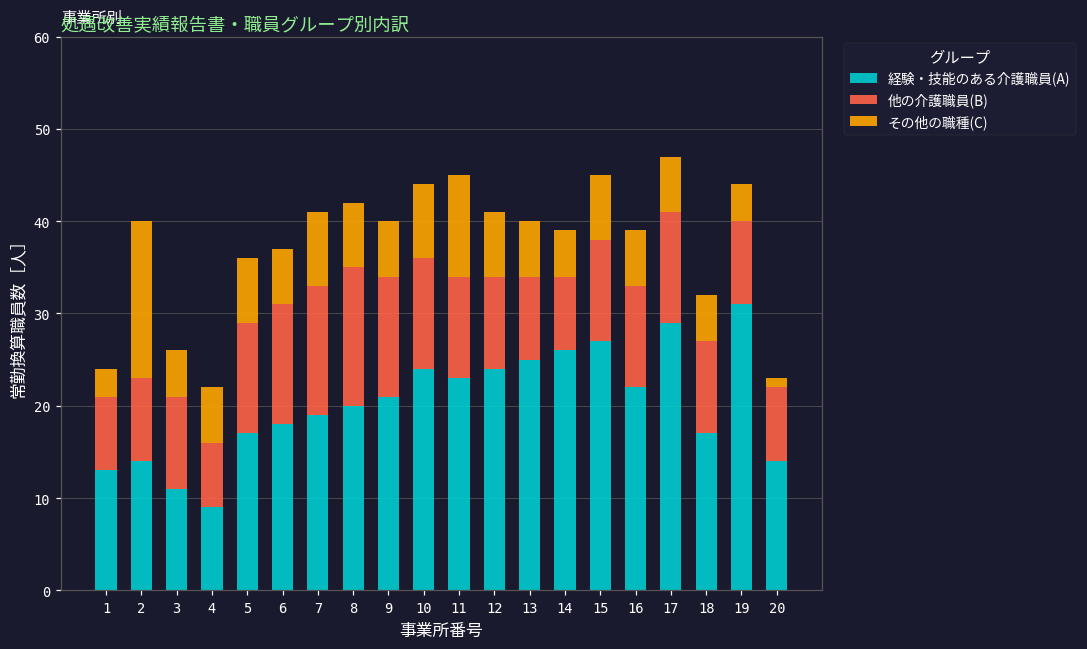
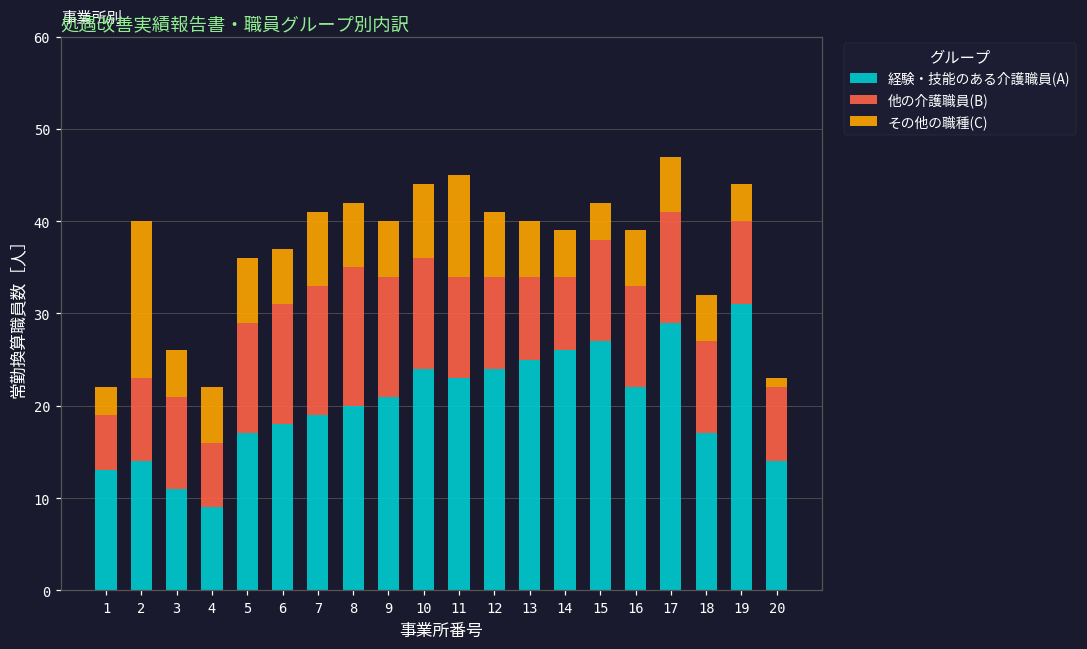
他の介護職員(B), 1: 8 -> 6
その他の職種(C), 15: 7 -> 4
